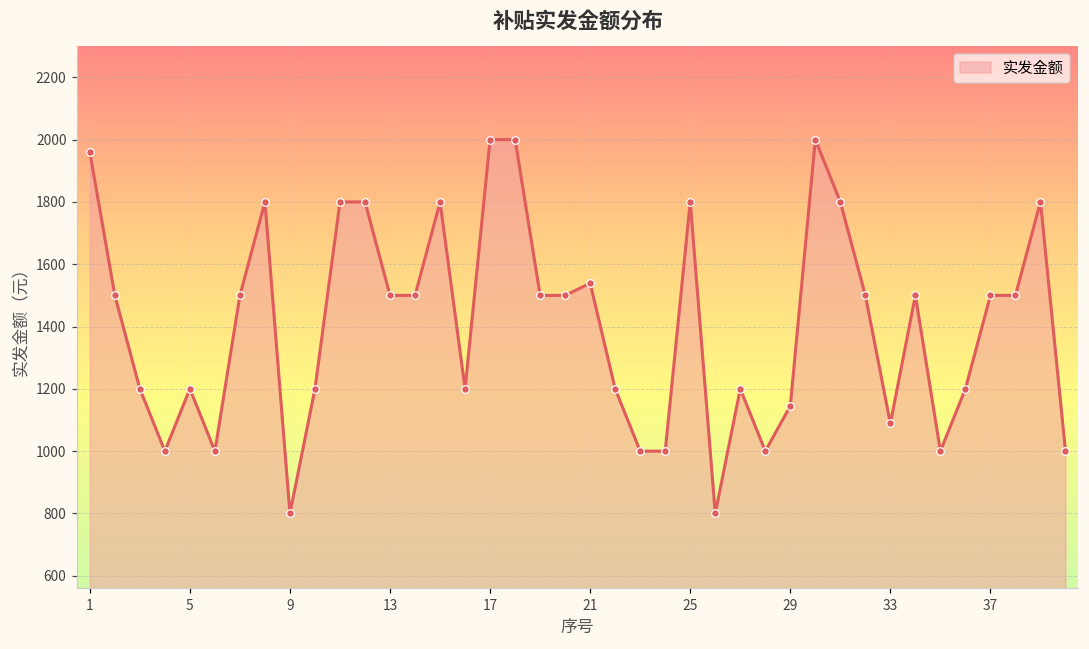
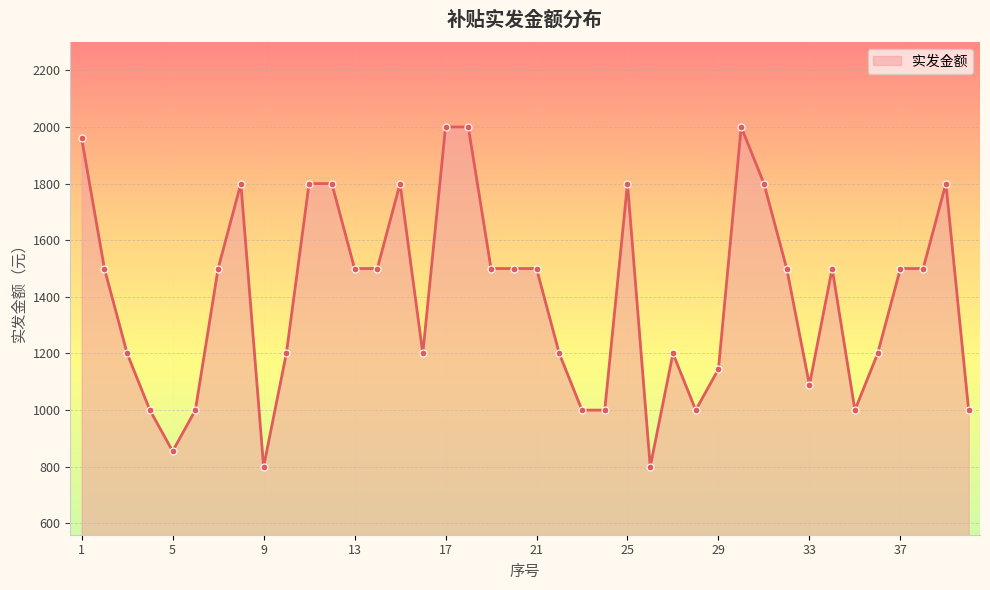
5: 1200 -> 860
21: 1540 -> 1500
